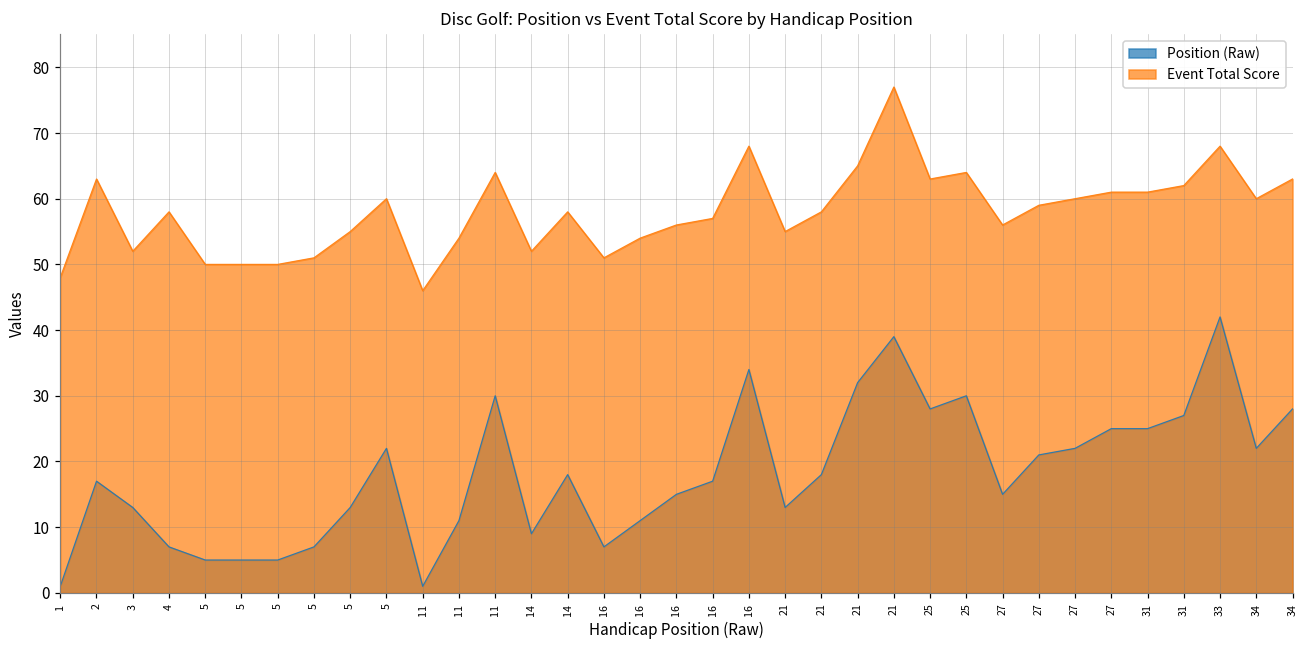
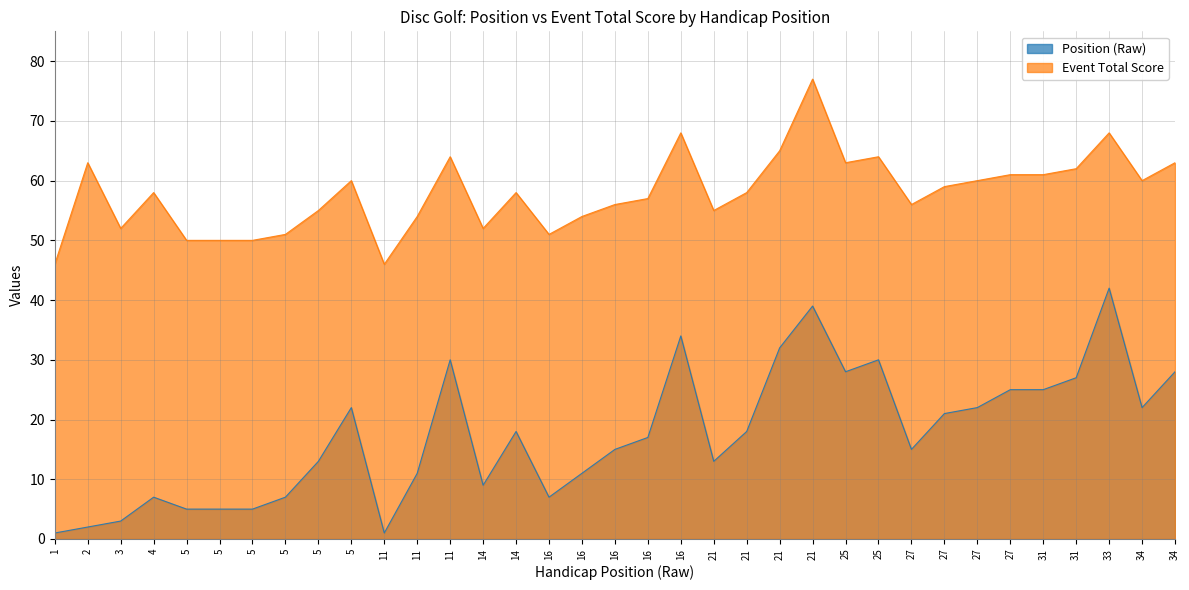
Event Total Score, 1: 48 -> 46
Position (Raw), 2: 17 -> 2
Position (Raw), 3: 13 -> 3
